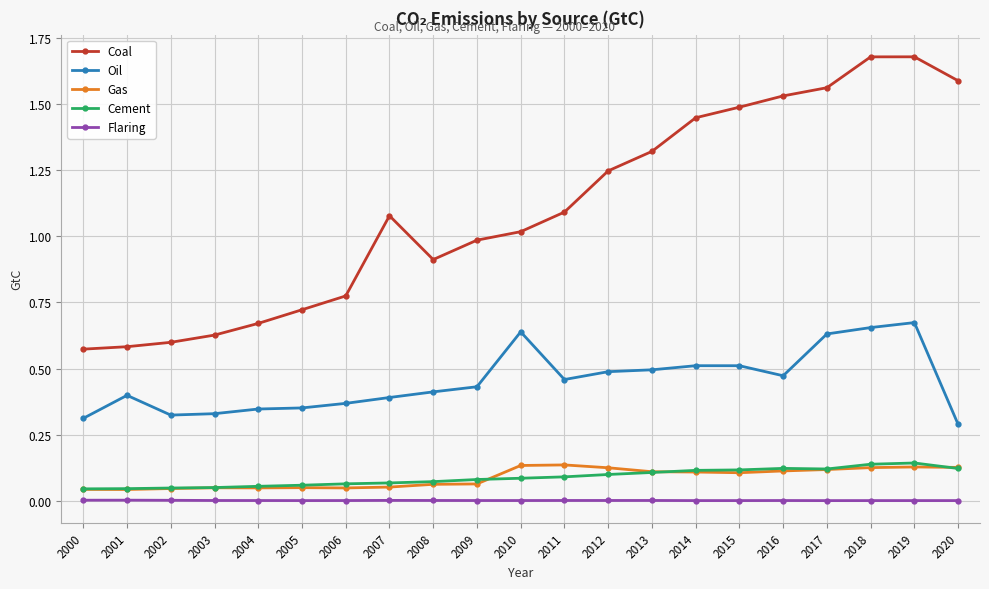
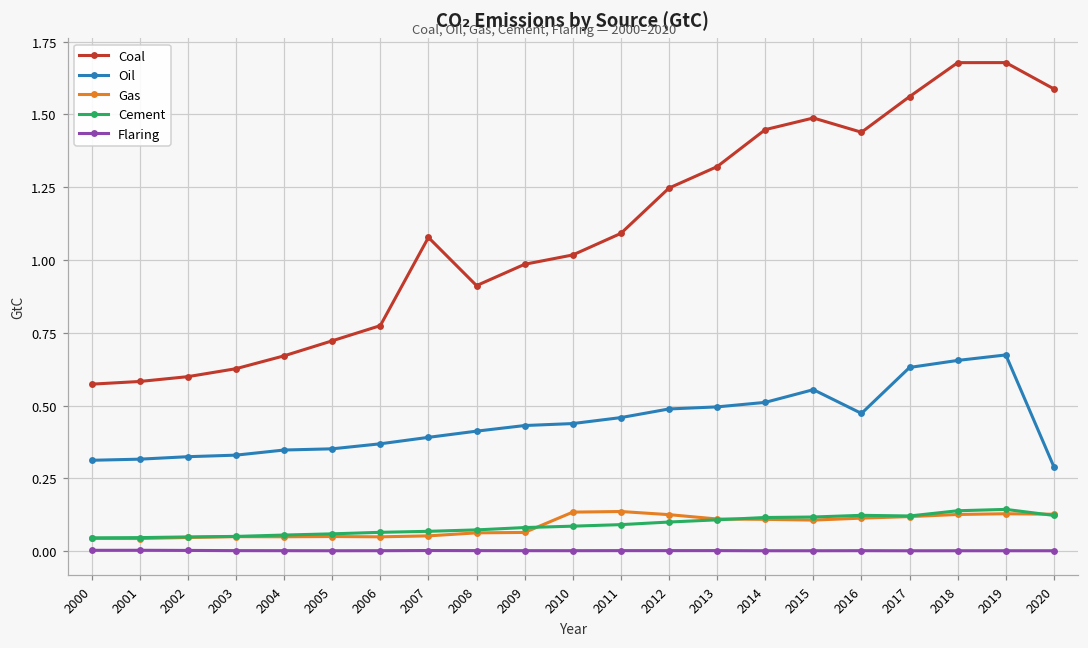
Oil, 2001: 0.40 -> 0.32
Oil, 2010: 0.64 -> 0.44
Oil, 2015: 0.51 -> 0.55
Coal, 2016: 1.53 -> 1.44
